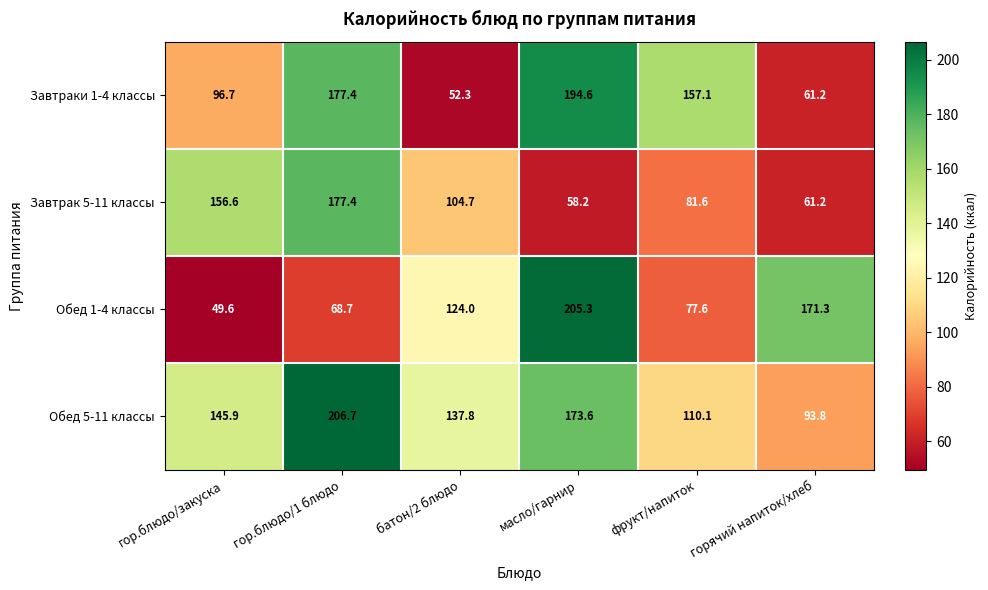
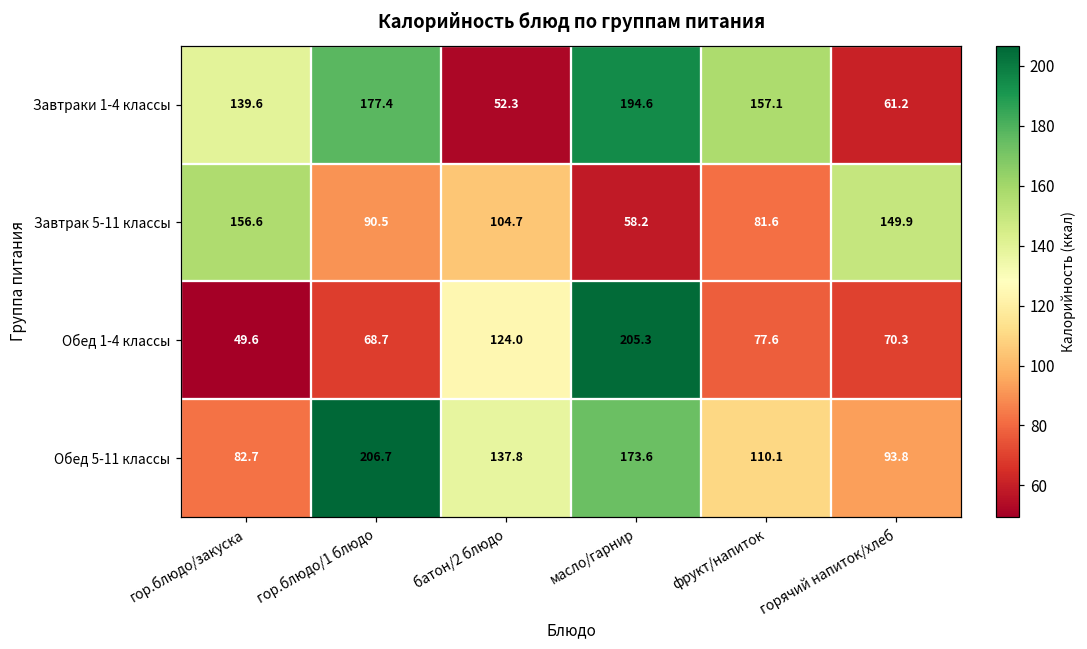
Завтраки 1-4 классы, гор.блюдо/закуска: 96.7 -> 139.6
Завтрак 5-11 классы, гор.блюдо/1 блюдо: 177.4 -> 90.5
Завтрак 5-11 классы, горячий напиток/хлеб: 61.2 -> 149.9
Обед 1-4 классы, горячий напиток/хлеб: 171.3 -> 70.3
Обед 5-11 классы, гор.блюдо/закуска: 145.9 -> 82.7
